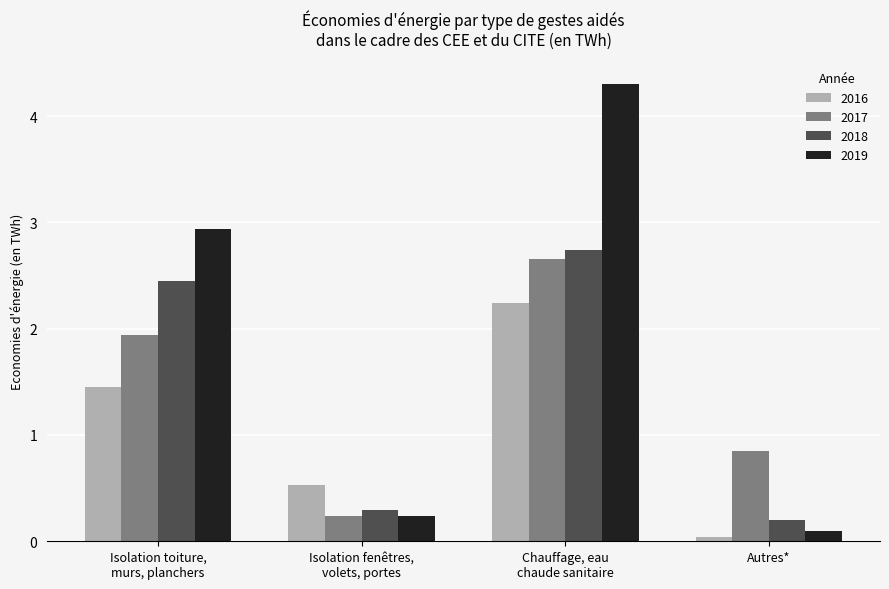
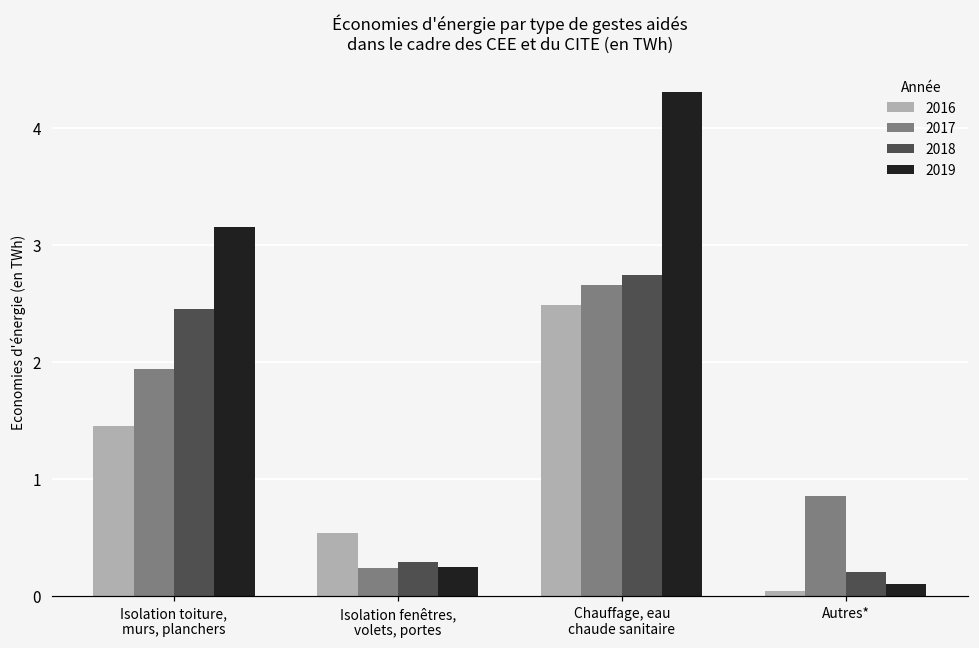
2019, Isolation toiture, murs, planchers: 2.94 -> 3.16
2016, Chauffage, eau chaude sanitaire: 2.24 -> 2.49
